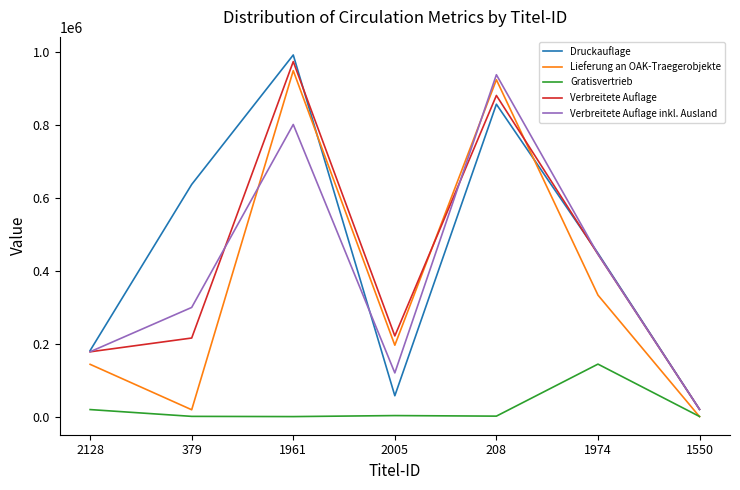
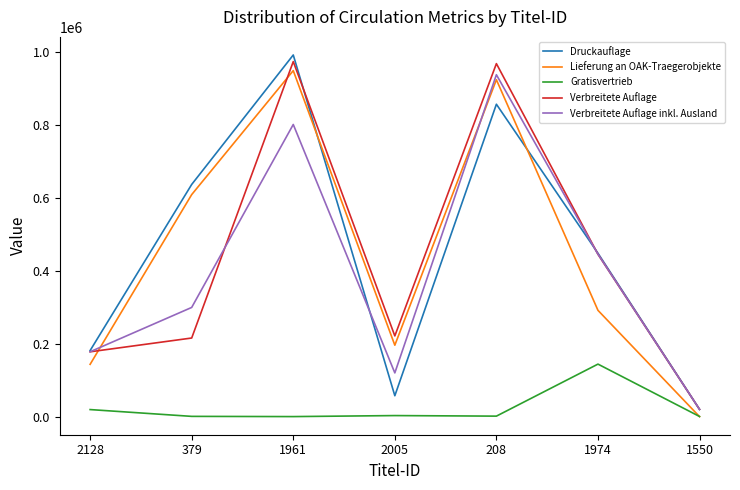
Lieferung an OAK-Traegerobjekte, 379: 20000 -> 610000
Verbreitete Auflage, 208: 880000 -> 970000
Lieferung an OAK-Traegerobjekte, 1974: 330000 -> 290000
